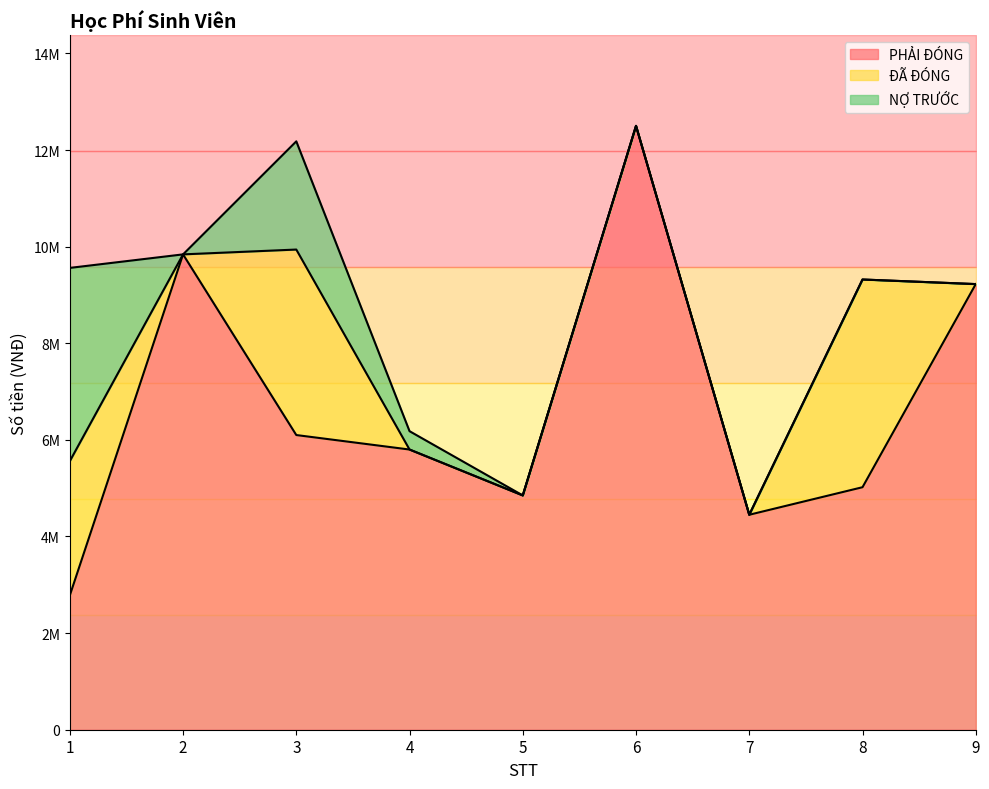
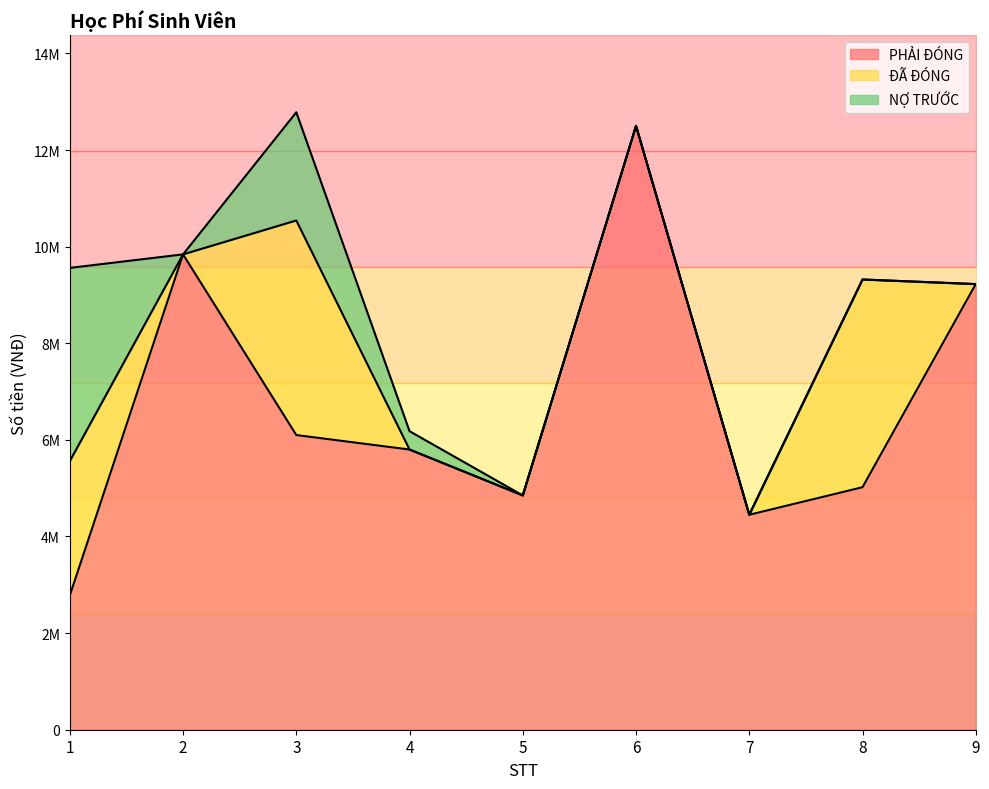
ĐÃ ĐÓNG, 3: 3800000 -> 4400000
